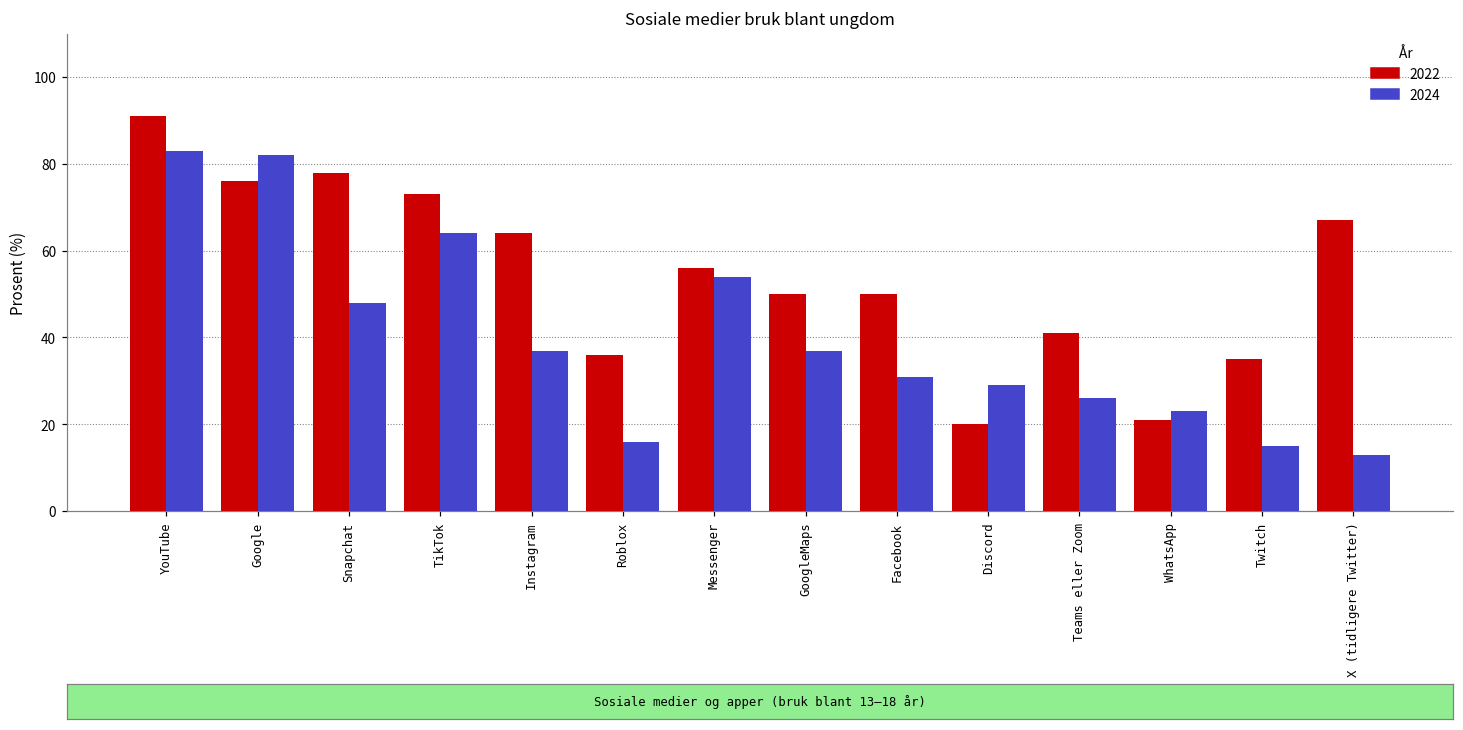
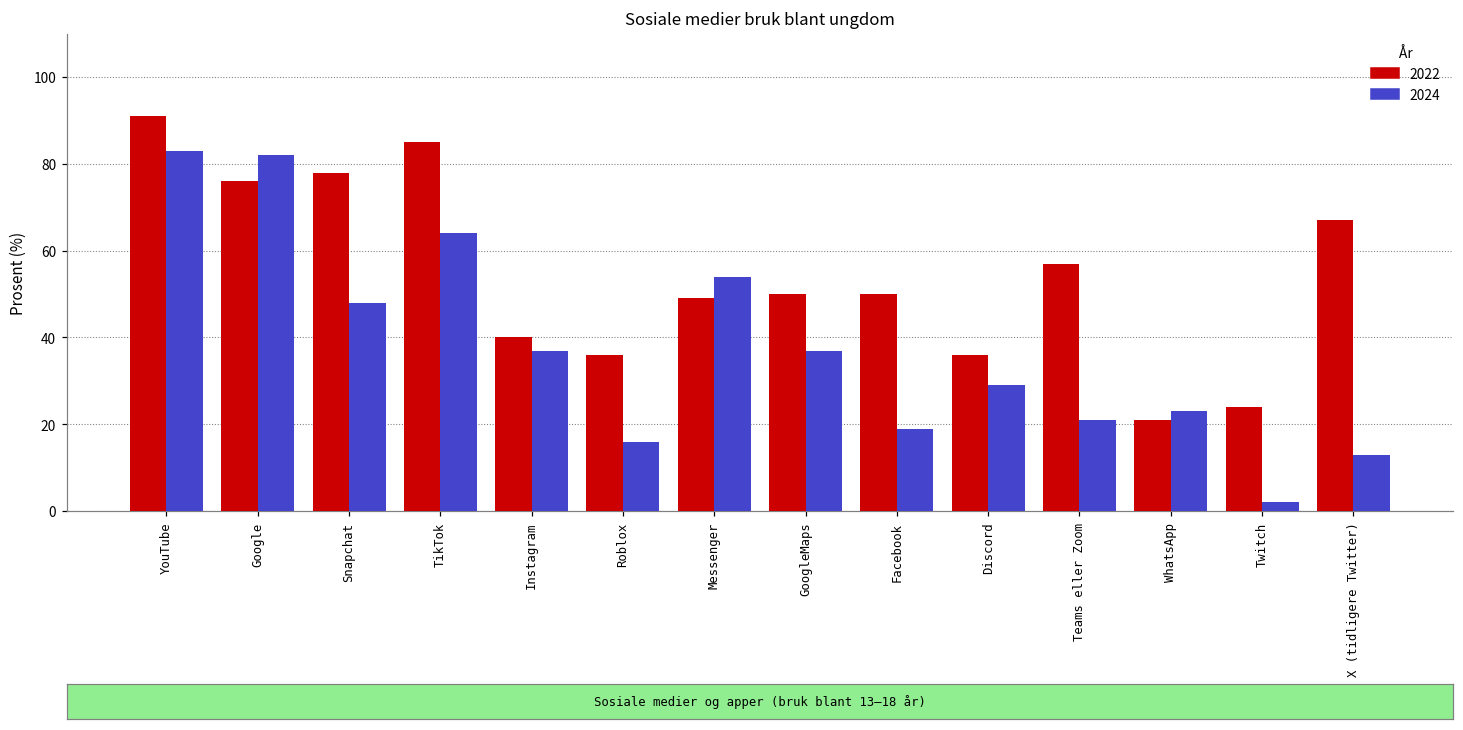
2022, TikTok: 73 -> 85
2022, Instagram: 64 -> 40
2022, Messenger: 56 -> 49
2024, Facebook: 31 -> 19
2022, Discord: 20 -> 36
2022, Teams eller Zoom: 41 -> 57
2024, Teams eller Zoom: 26 -> 21
2022, Twitch: 35 -> 24
2024, Twitch: 15 -> 2
